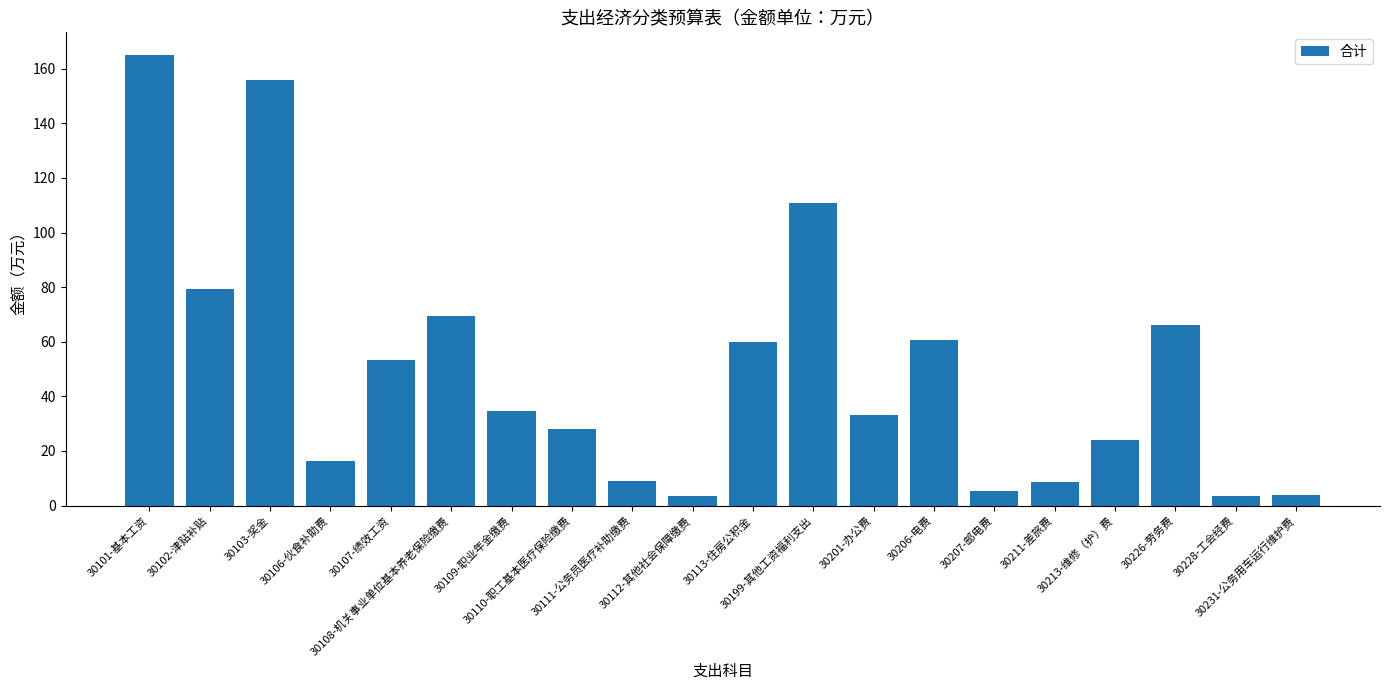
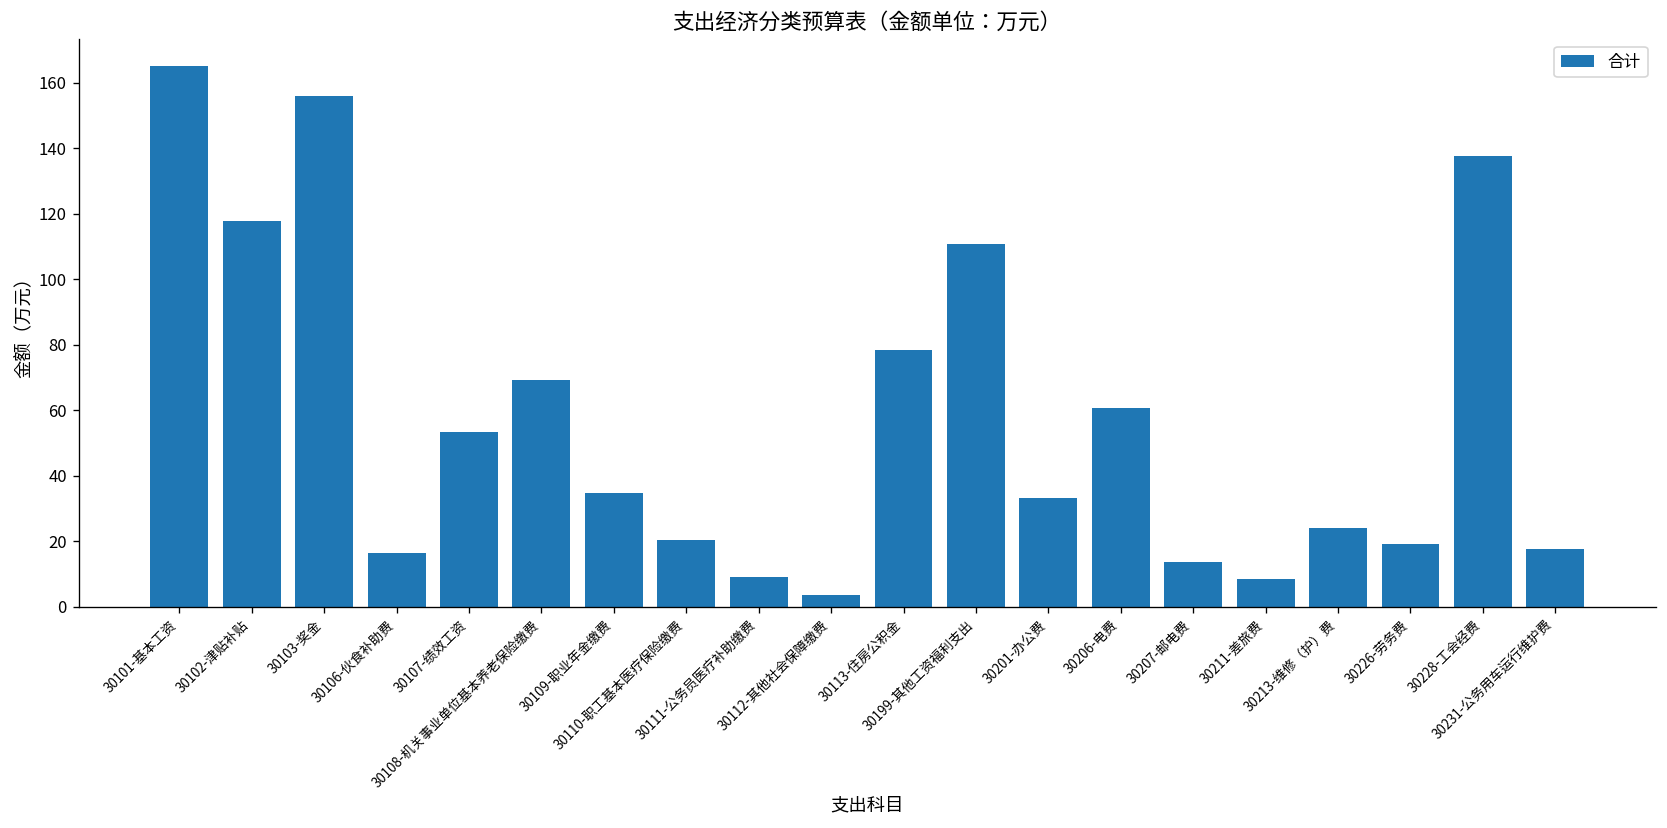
30102-津贴补贴: 79 -> 118
30110-职工基本医疗保险缴费: 28 -> 20
30113-住房公积金: 60 -> 78
30207-邮电费: 5 -> 14
30226-劳务费: 66 -> 19
30228-工会经费: 4 -> 138
30231-公务用车运行维护费: 4 -> 18
